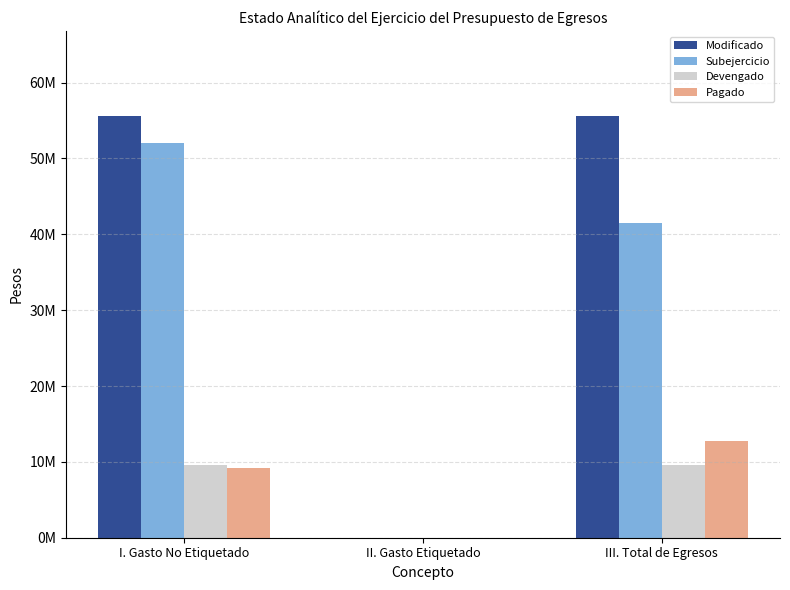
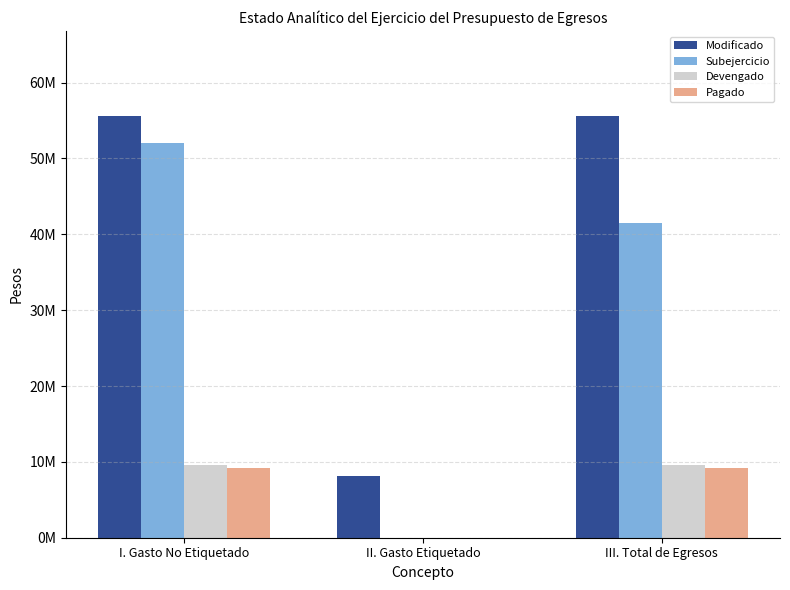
Modificado, II. Gasto Etiquetado: 0 -> 8000000
Pagado, III. Total de Egresos: 13000000 -> 9000000
